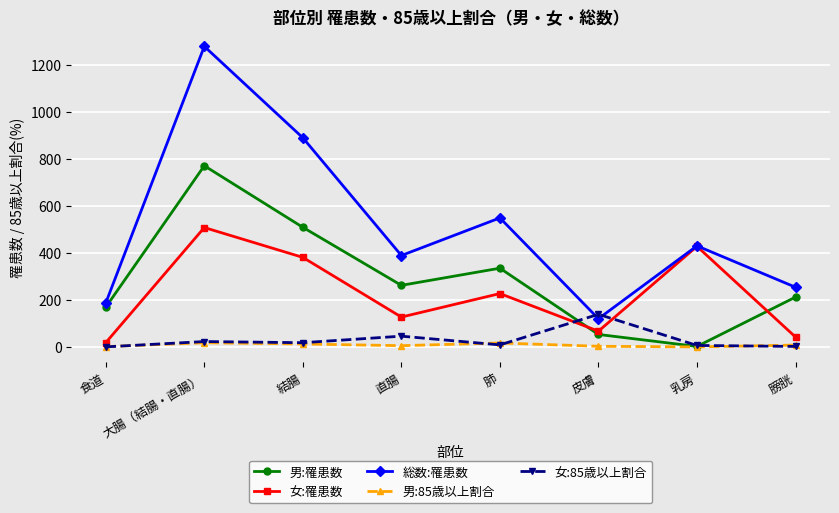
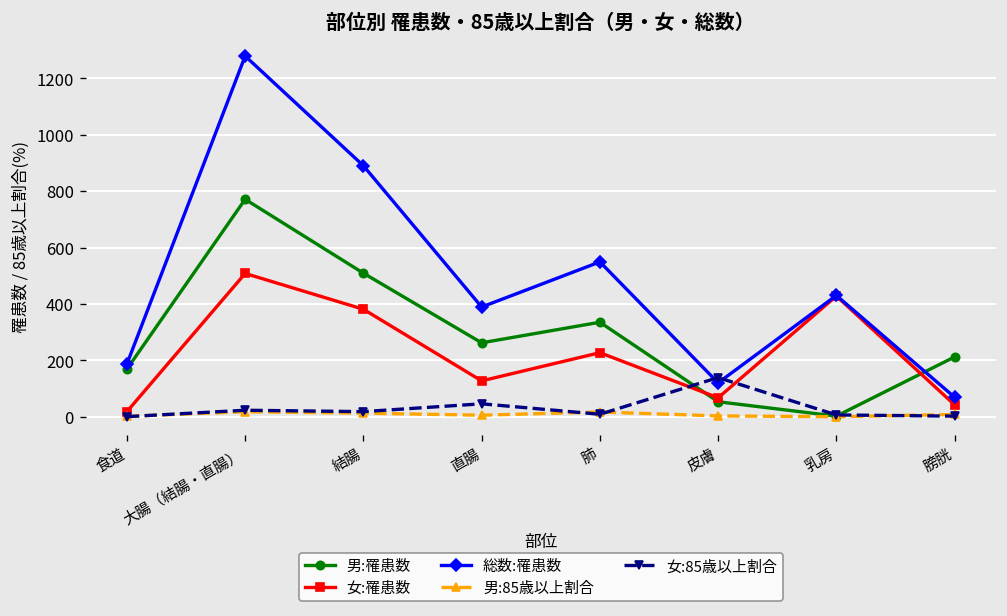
総数:罹患数, 膀胱: 250 -> 70
